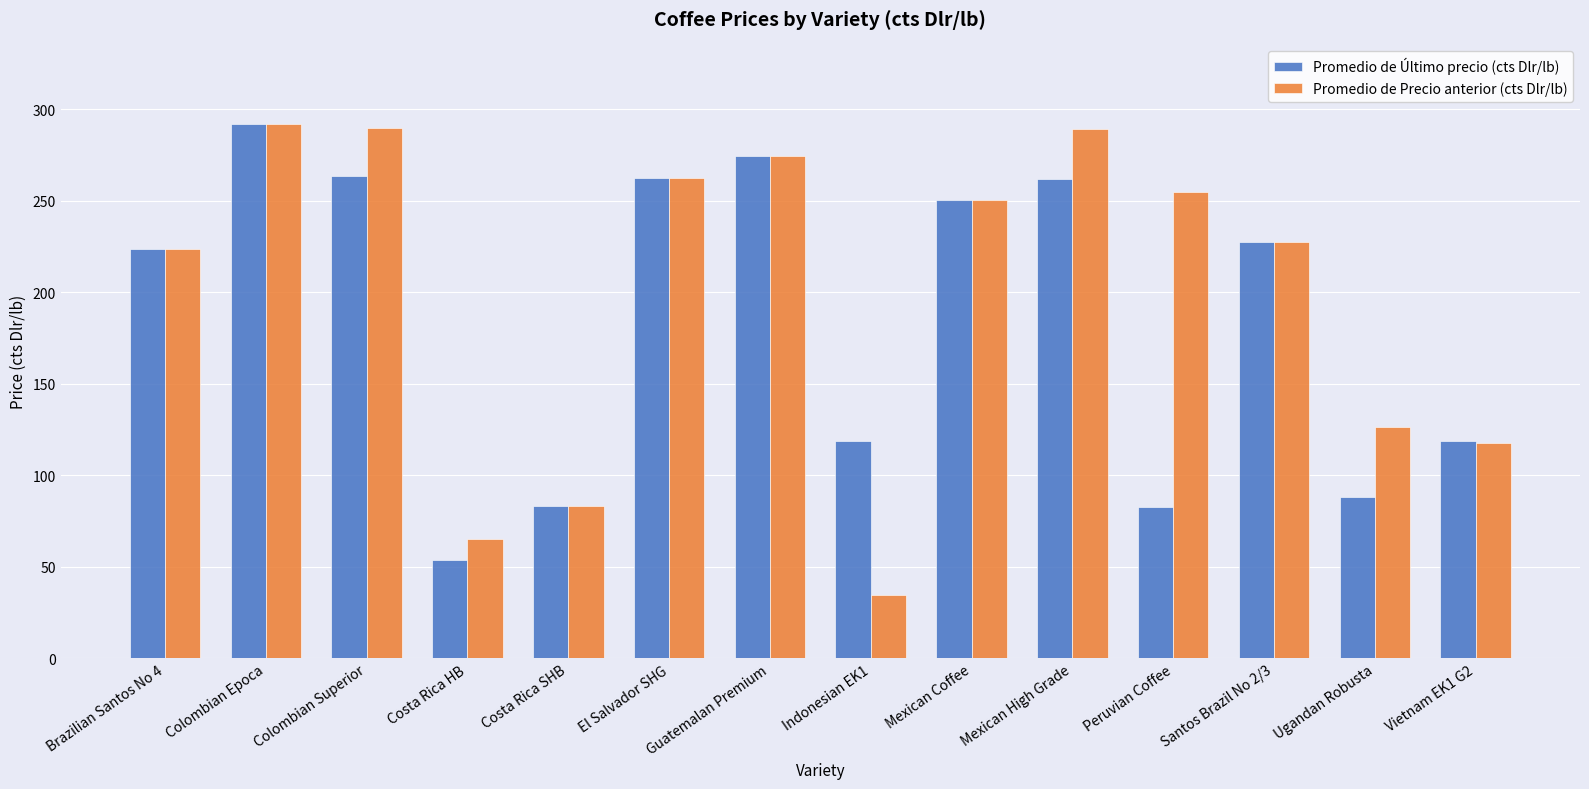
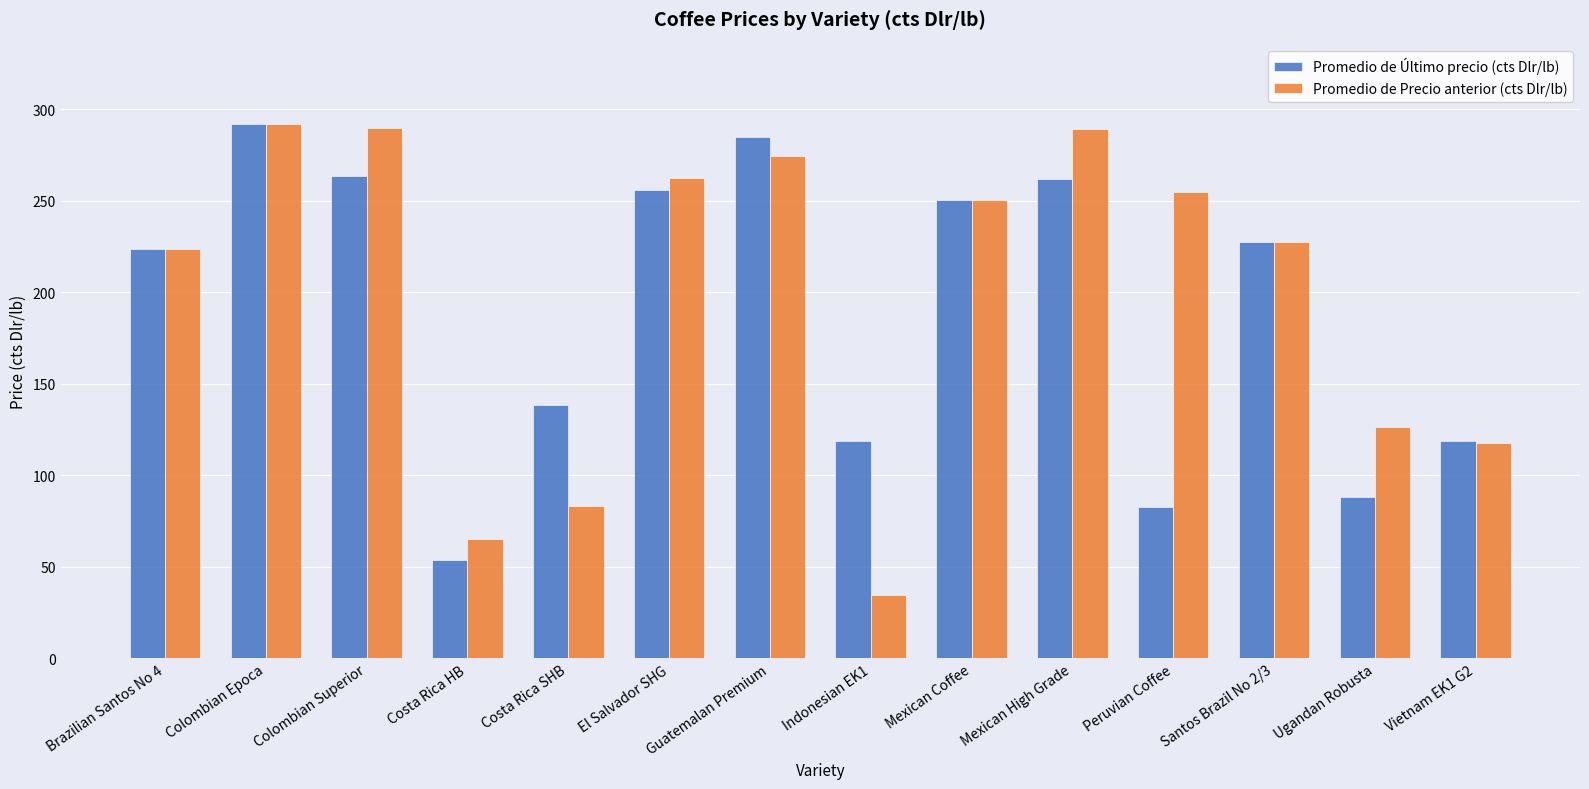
Promedio de Último precio (cts Dlr/lb), Costa Rica SHB: 83 -> 138
Promedio de Último precio (cts Dlr/lb), El Salvador SHG: 263 -> 256
Promedio de Último precio (cts Dlr/lb), Guatemalan Premium: 275 -> 285
